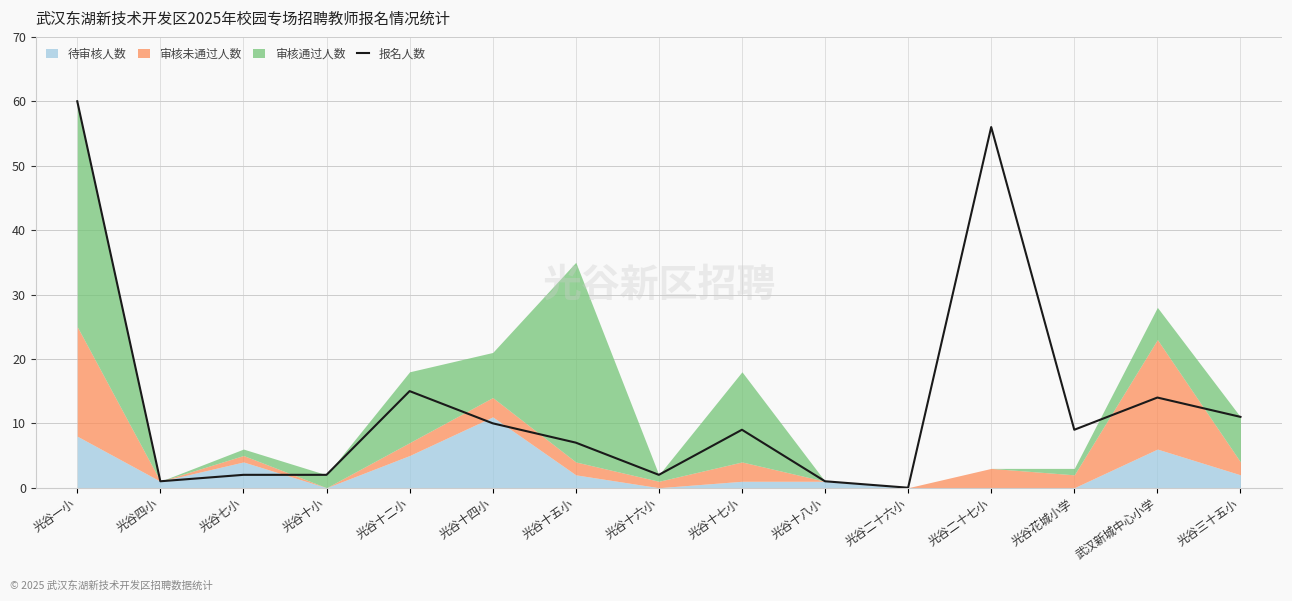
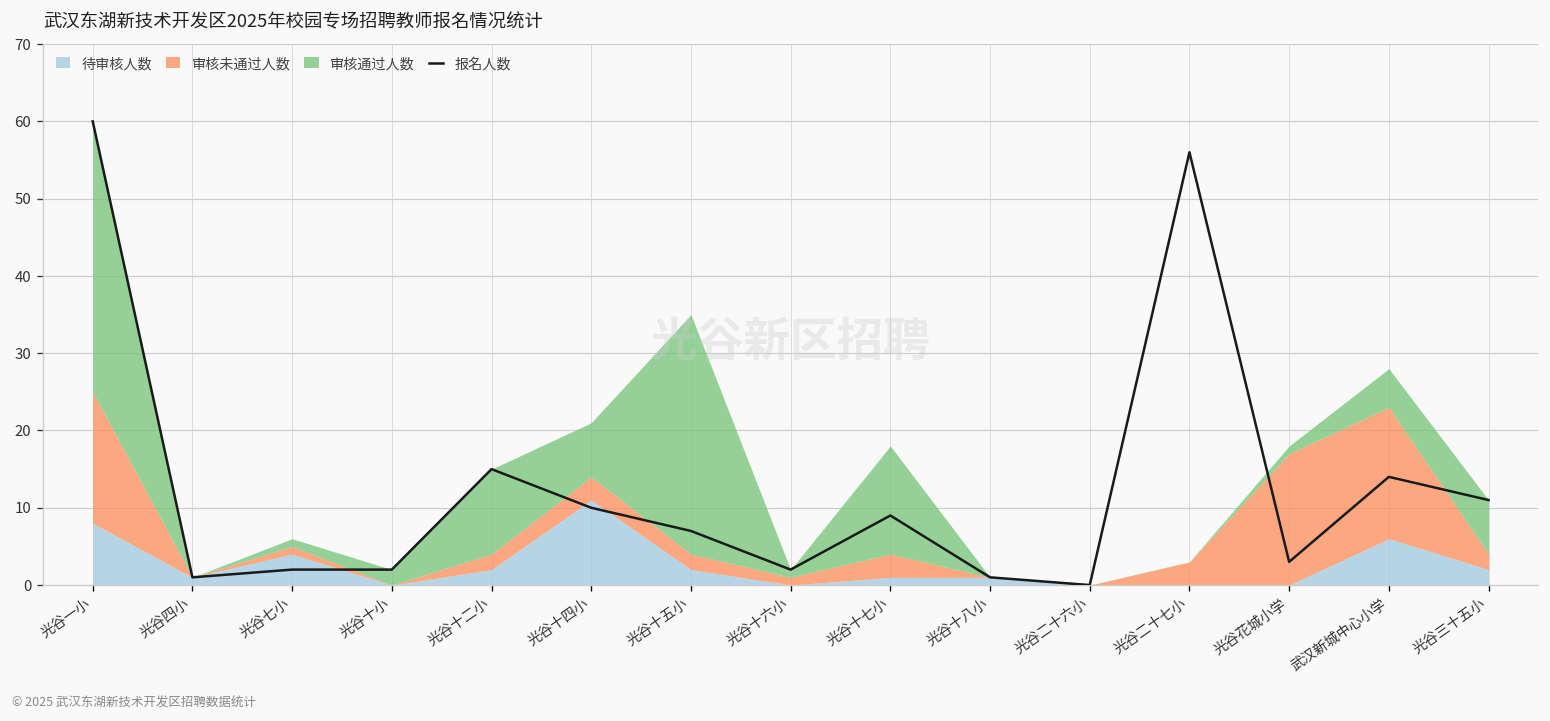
待审核人数, 光谷十二小: 5 -> 2
报名人数, 光谷花城小学: 9 -> 3
审核未通过人数, 光谷花城小学: 2 -> 17
